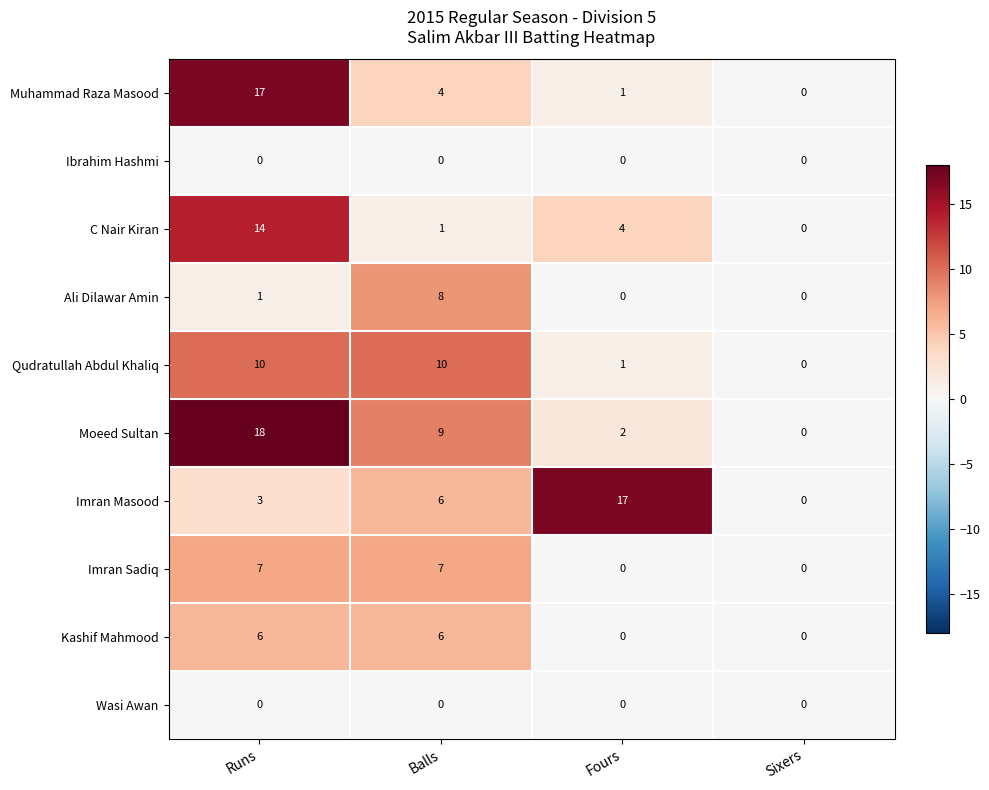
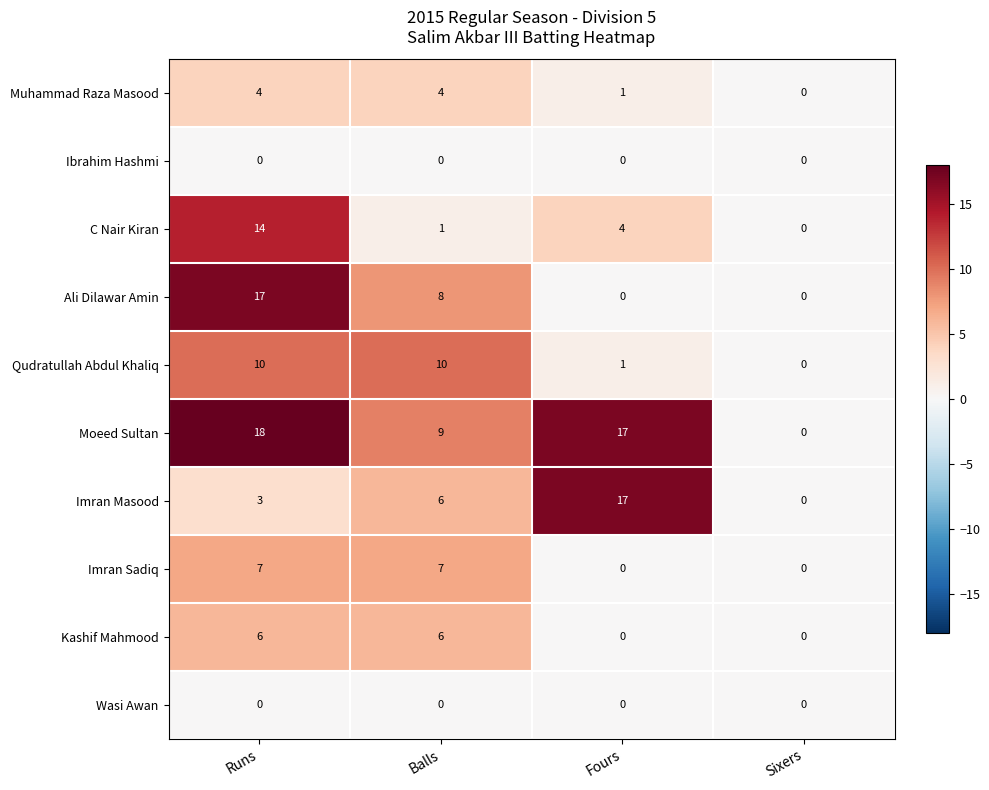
Muhammad Raza Masood, Runs: 17 -> 4
Ali Dilawar Amin, Runs: 1 -> 17
Moeed Sultan, Fours: 2 -> 17
